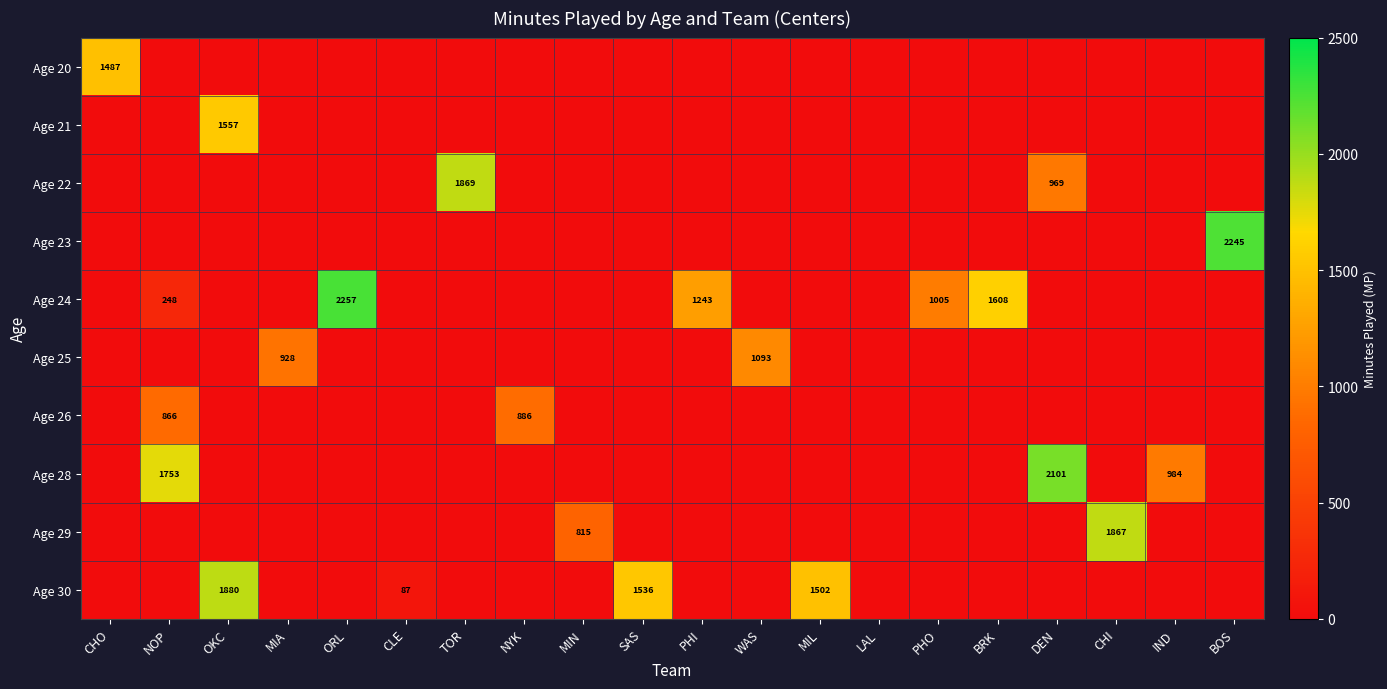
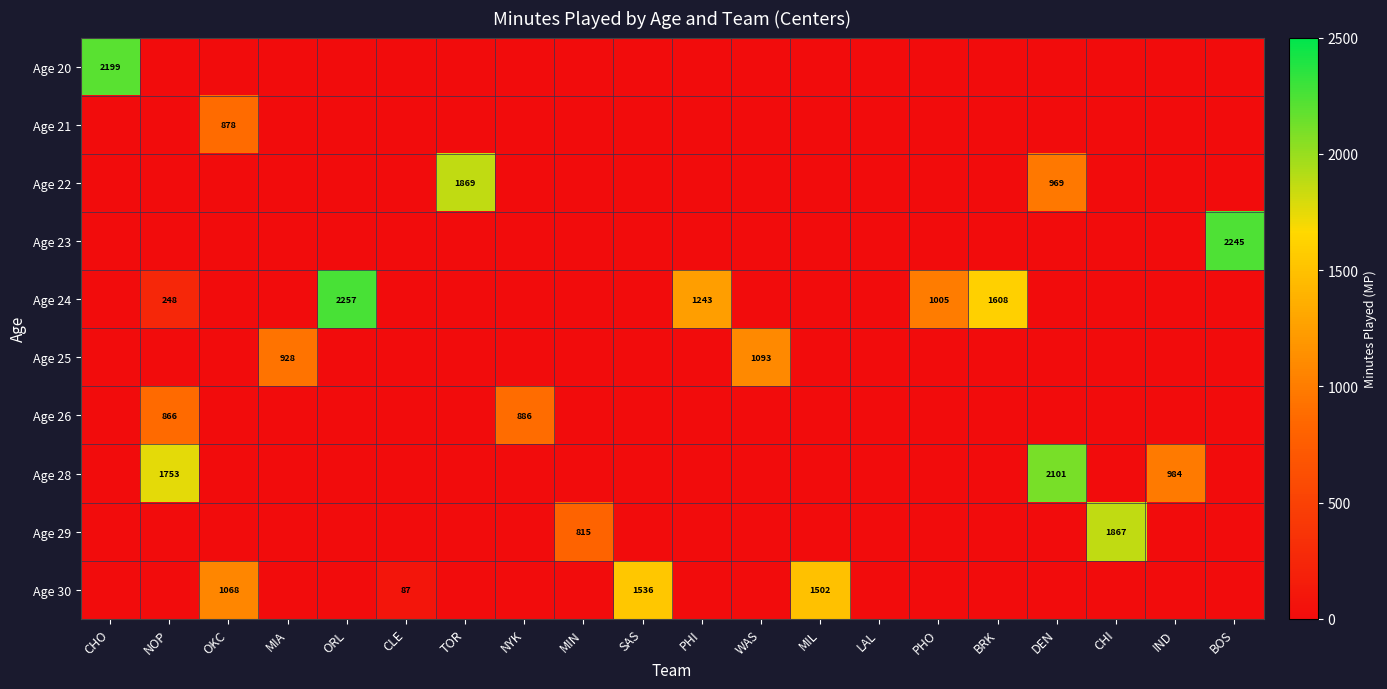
Age 20, CHO: 1487 -> 2199
Age 21, OKC: 1557 -> 878
Age 30, OKC: 1880 -> 1068
